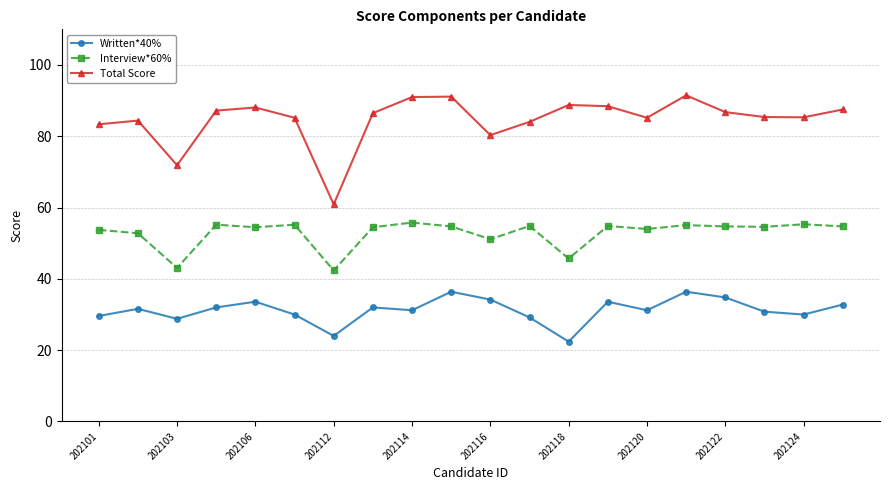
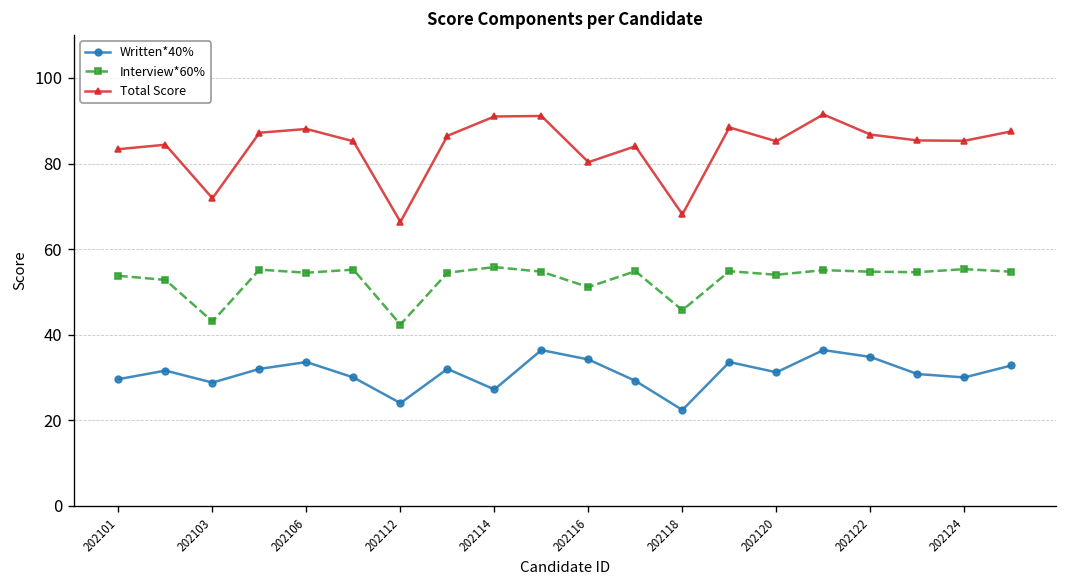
Total Score, 202112: 61 -> 66
Written*40%, 202114: 31 -> 27
Total Score, 202118: 89 -> 68
